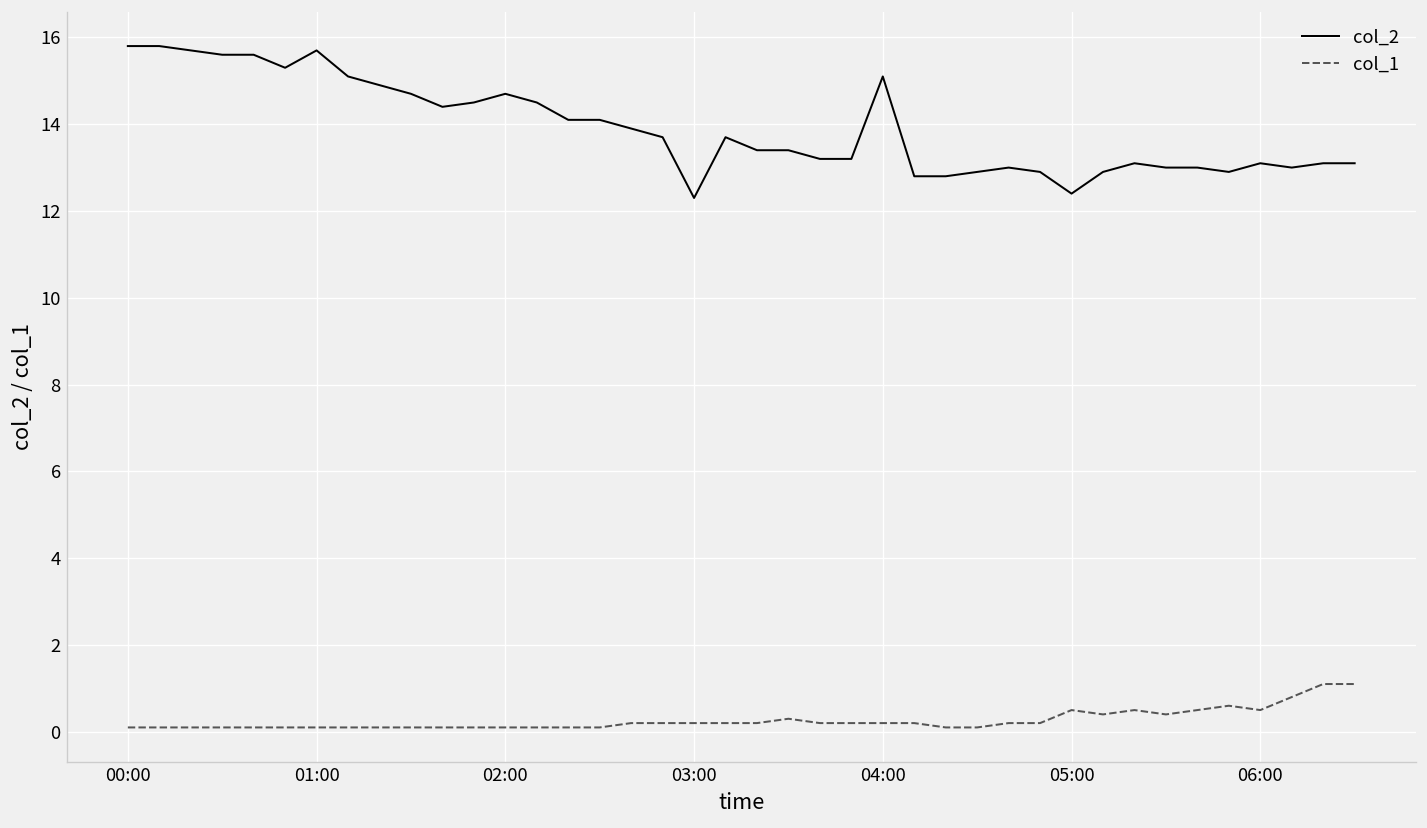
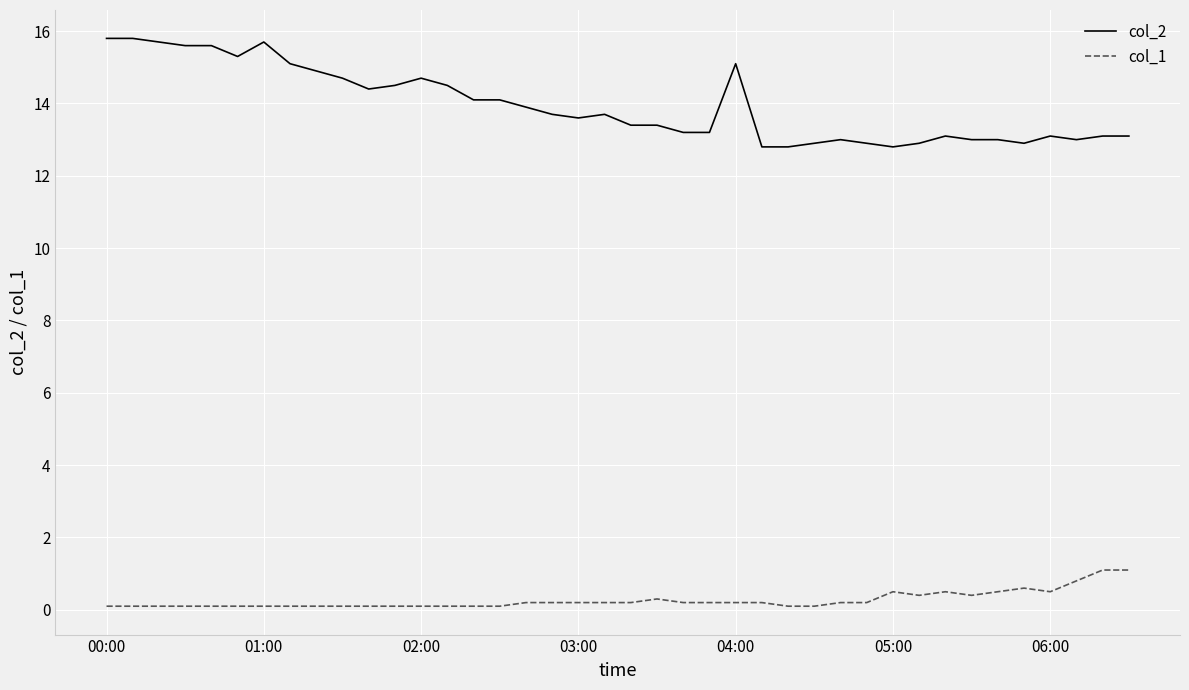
col_2, 03:00: 12.3 -> 13.6
col_2, 05:00: 12.4 -> 12.8
